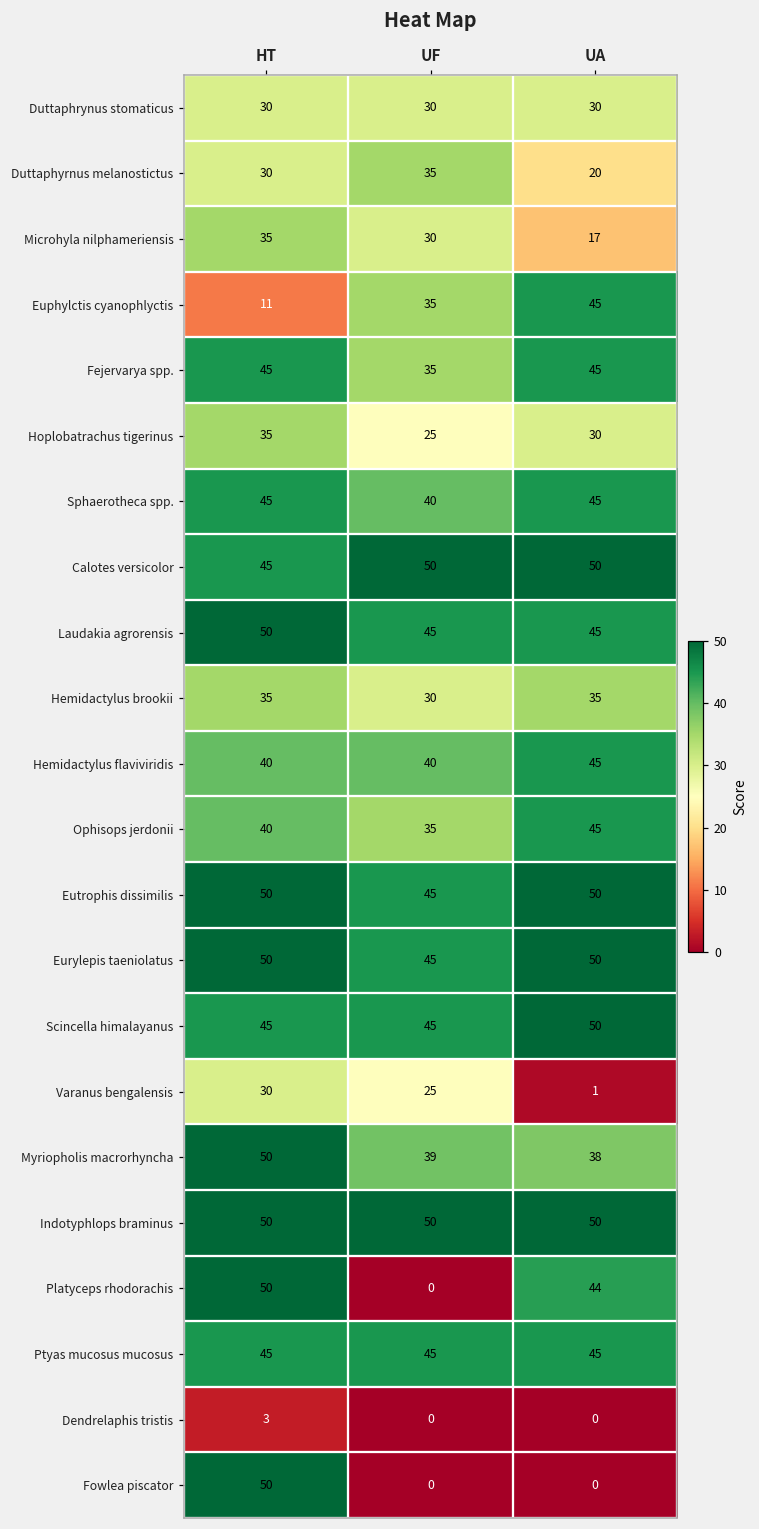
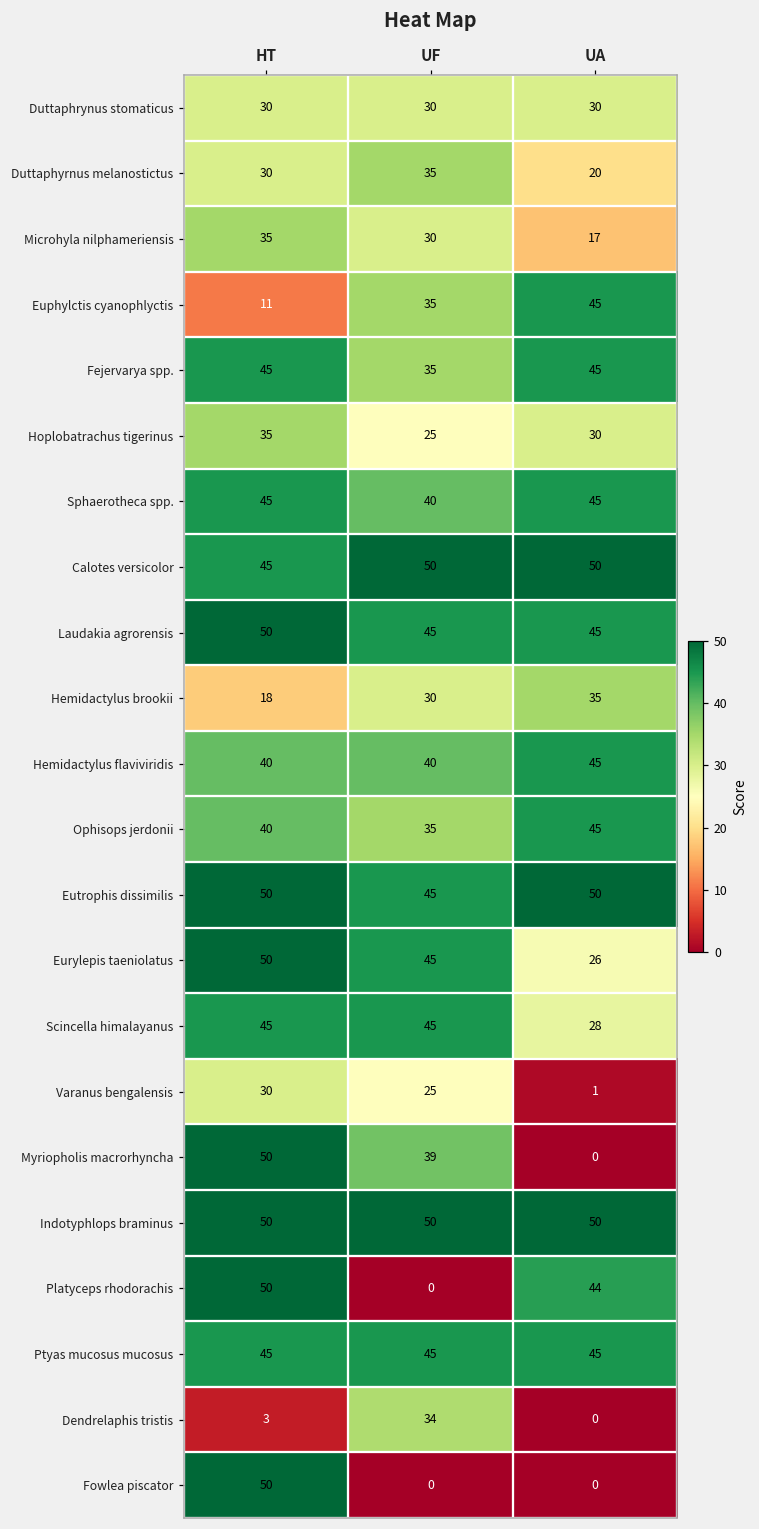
Hemidactylus brookii, HT: 35 -> 18
Eurylepis taeniolatus, UA: 50 -> 26
Scincella himalayanus, UA: 50 -> 28
Myriopholis macrorhyncha, UA: 38 -> 0
Dendrelaphis tristis, UF: 0 -> 34
